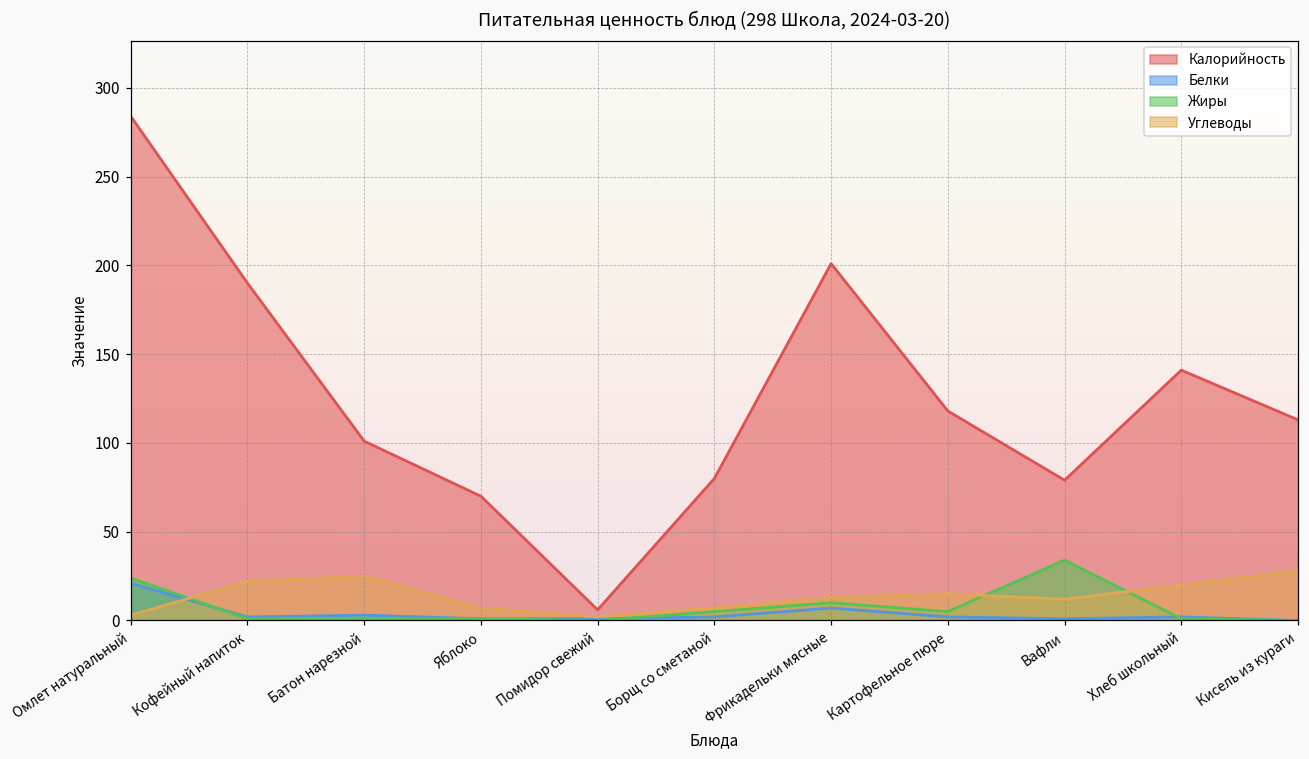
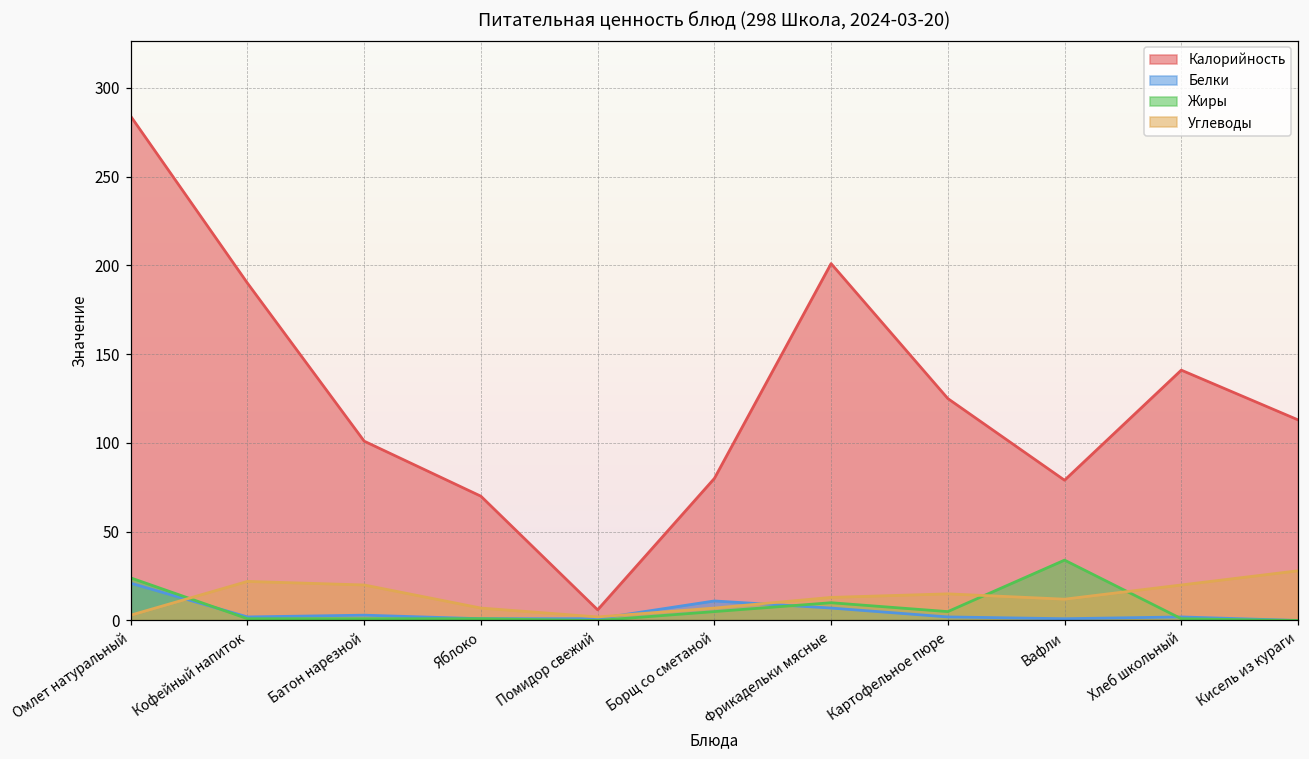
Углеводы, Батон нарезной: 25 -> 20
Белки, Борщ со сметаной: 2 -> 11
Калорийность, Картофельное пюре: 118 -> 125
